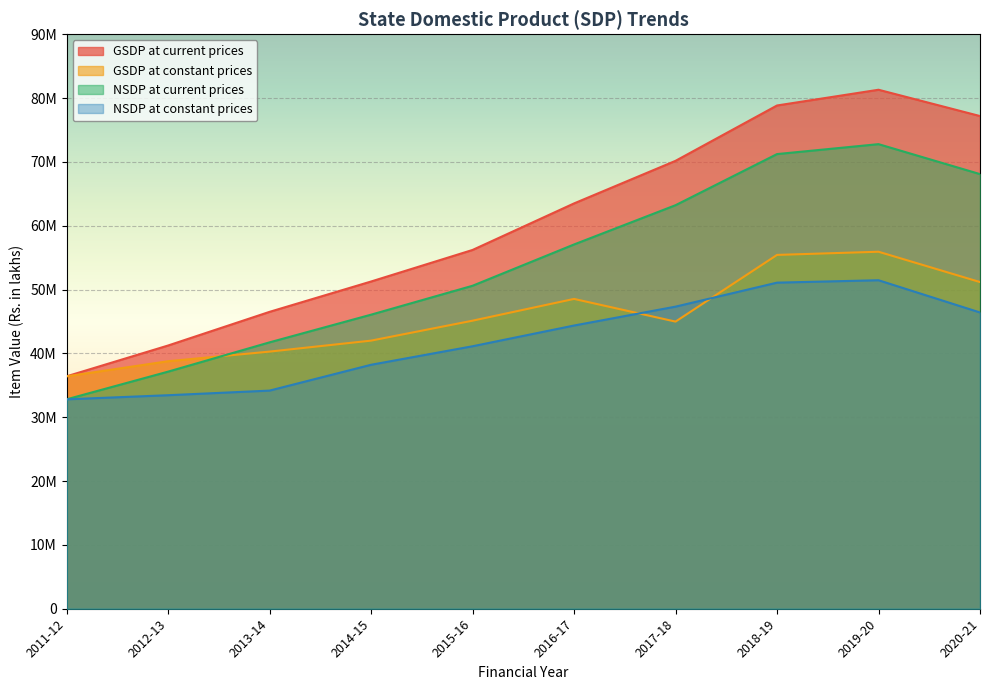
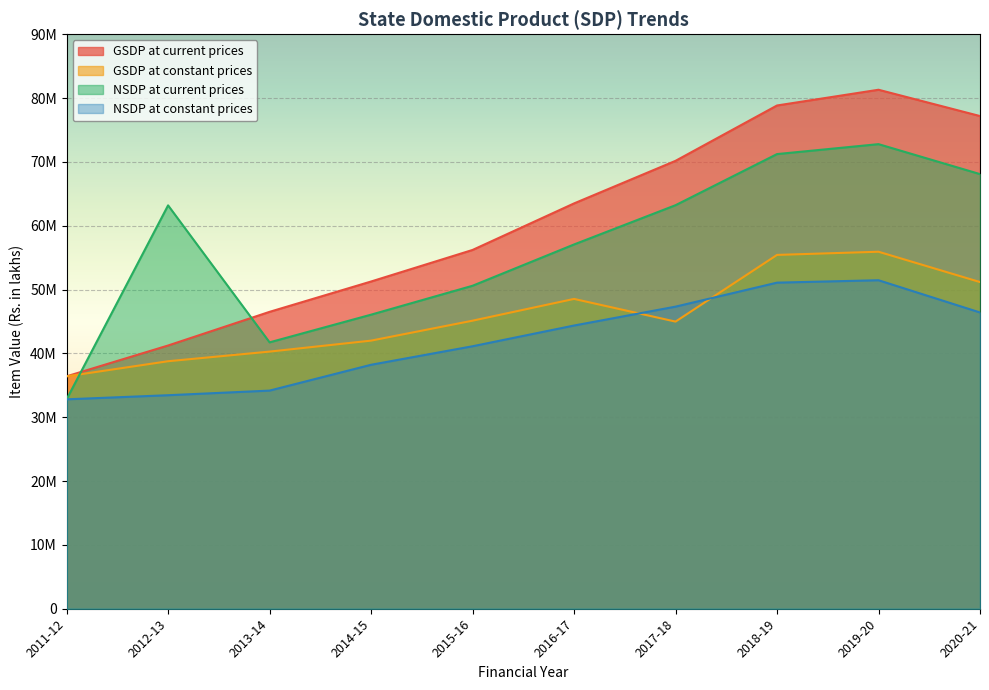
NSDP at current prices, 2012-13: 37000000 -> 63000000
